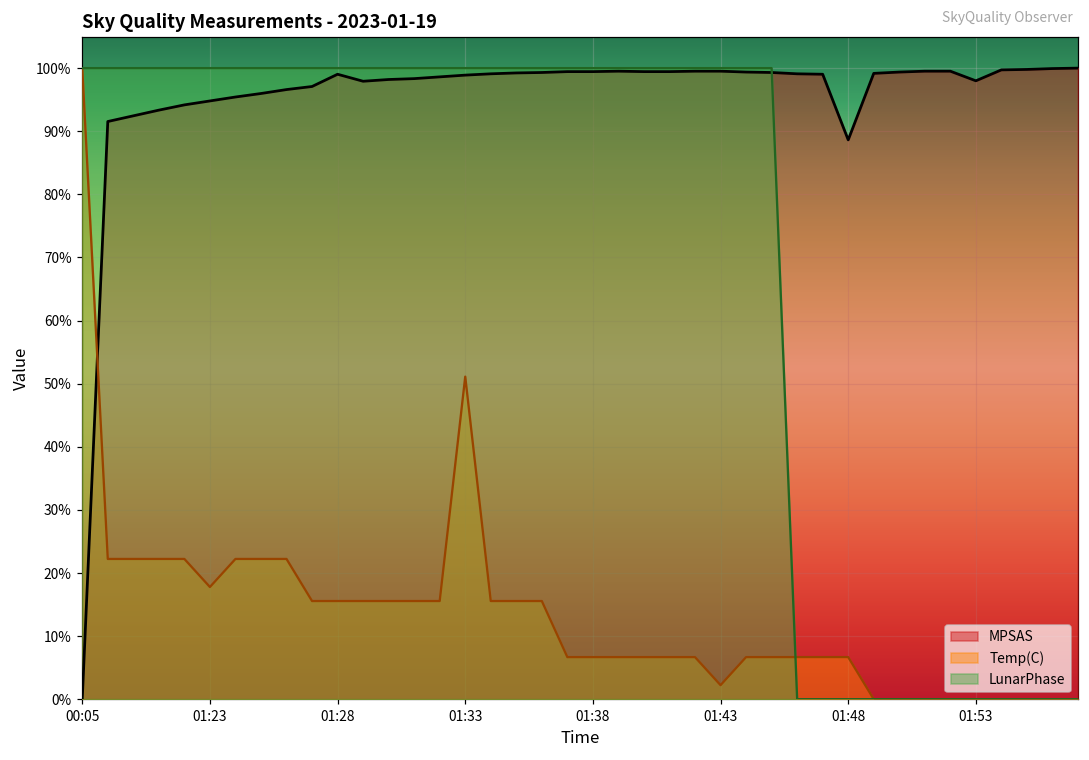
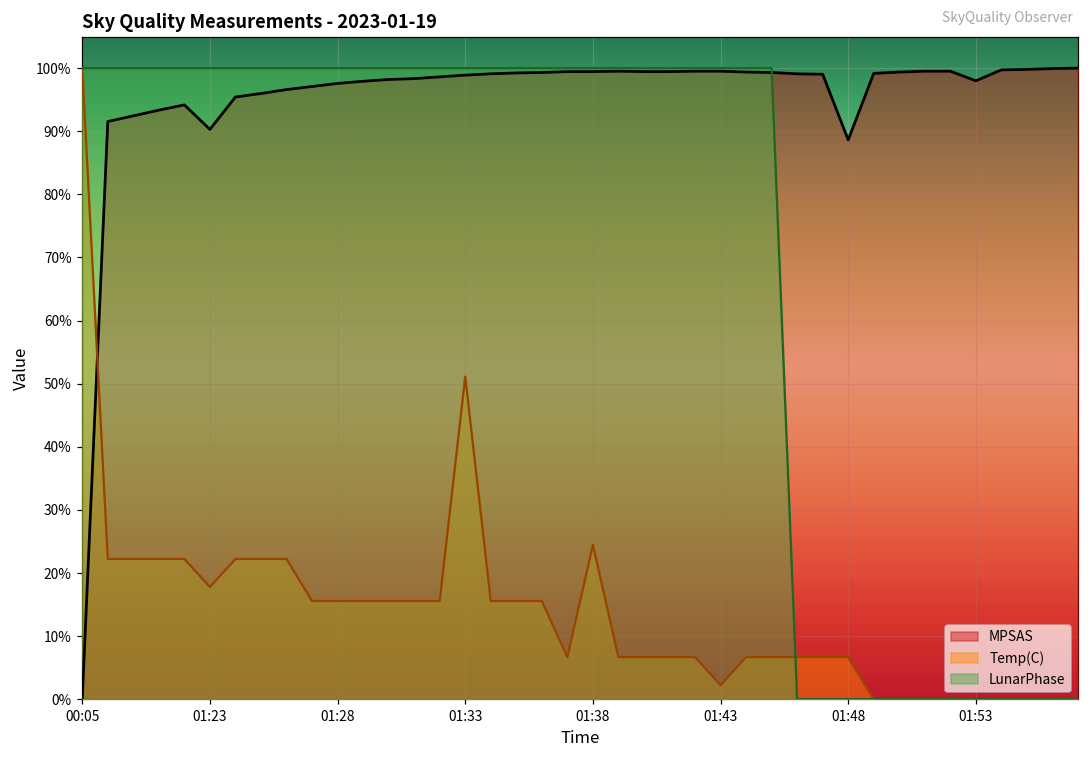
MPSAS, 01:23: 95% -> 90%
MPSAS, 01:28: 99% -> 98%
Temp(C), 01:38: 7% -> 24%
